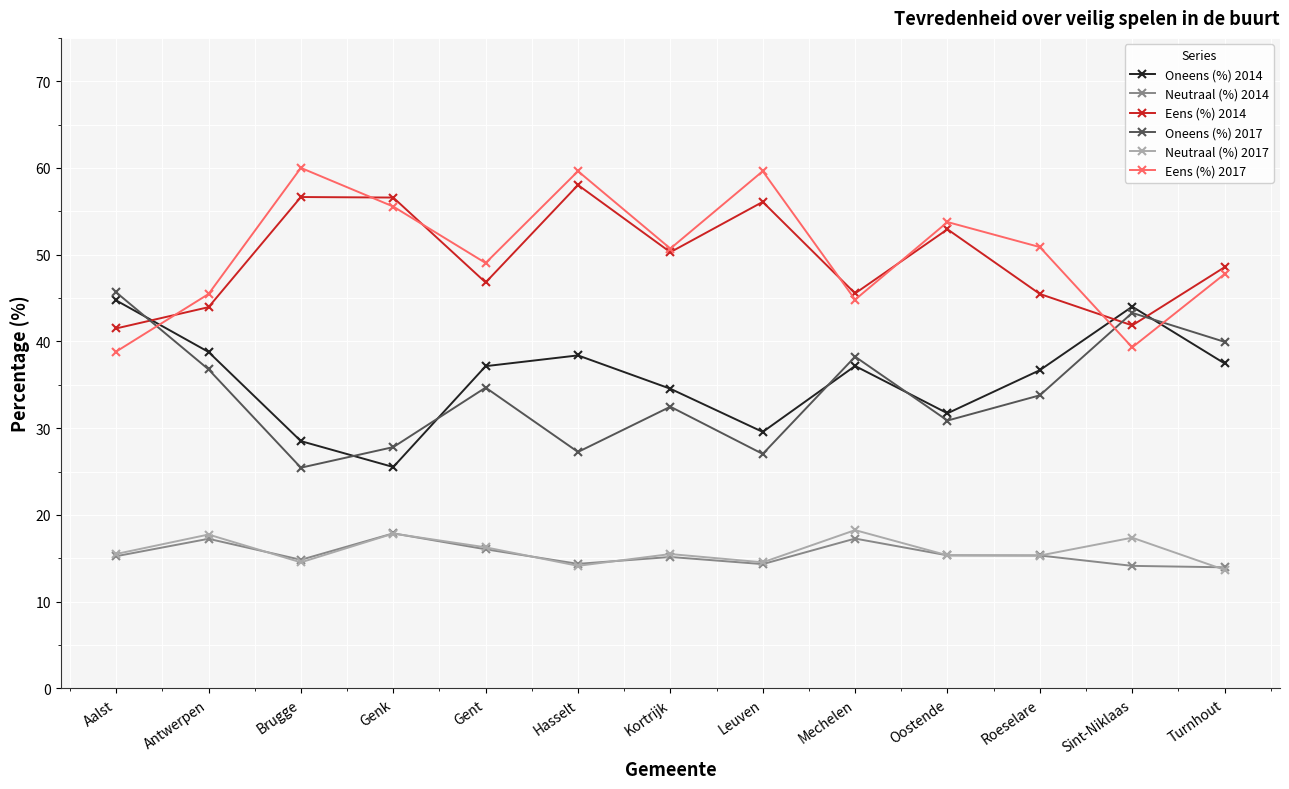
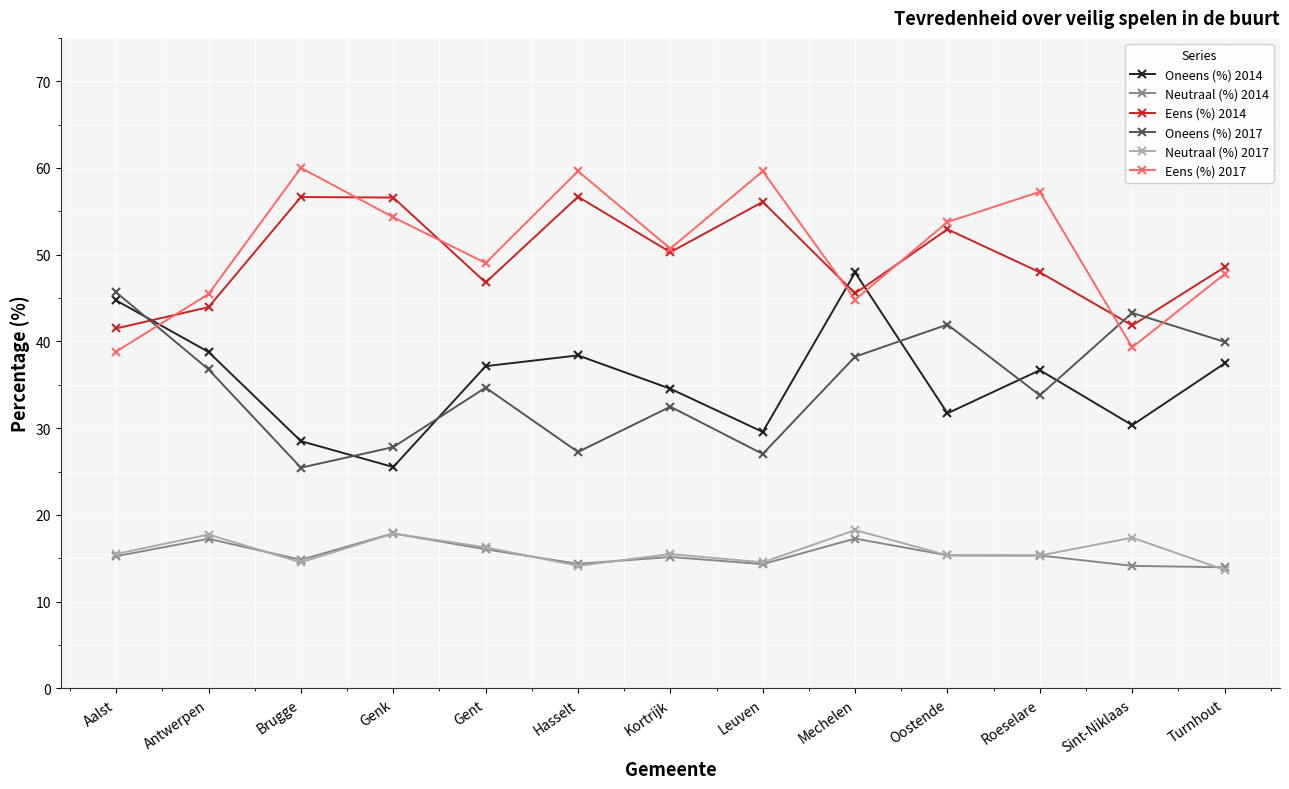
Eens (%) 2017, Genk: 56 -> 54
Eens (%) 2014, Hasselt: 58 -> 57
Oneens (%) 2014, Mechelen: 37 -> 48
Oneens (%) 2017, Oostende: 31 -> 42
Eens (%) 2014, Roeselare: 45 -> 48
Eens (%) 2017, Roeselare: 51 -> 57
Oneens (%) 2014, Sint-Niklaas: 44 -> 30
